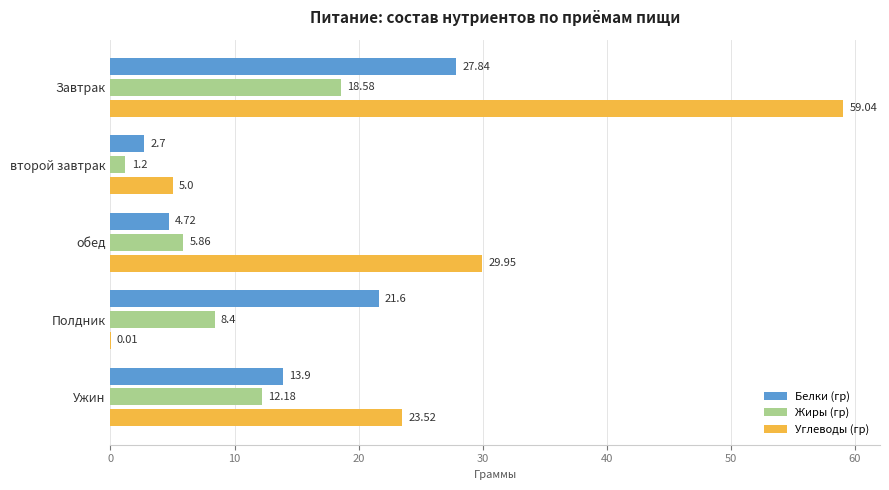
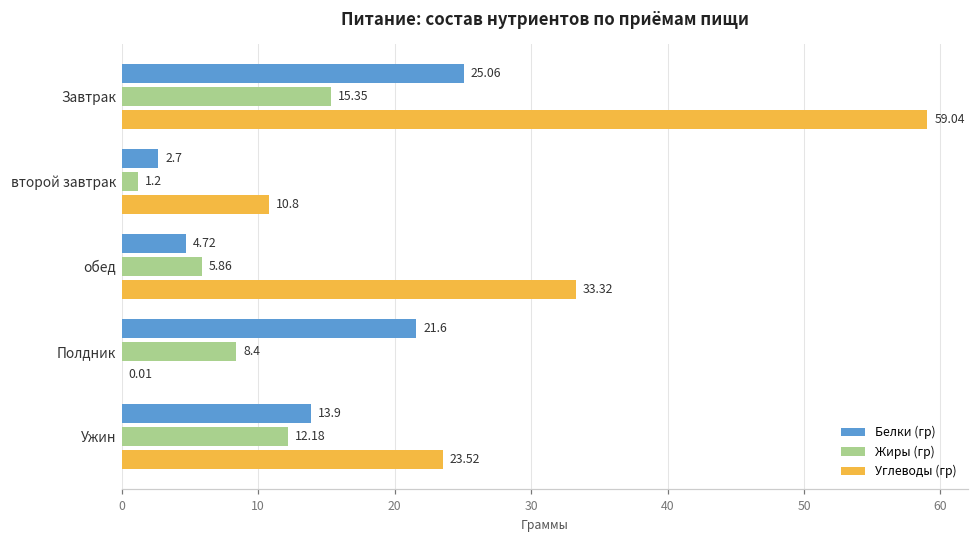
Белки (гр), Завтрак: 27.84 -> 25.06
Жиры (гр), Завтрак: 18.58 -> 15.35
Углеводы (гр), второй завтрак: 5.0 -> 10.8
Углеводы (гр), обед: 29.95 -> 33.32
